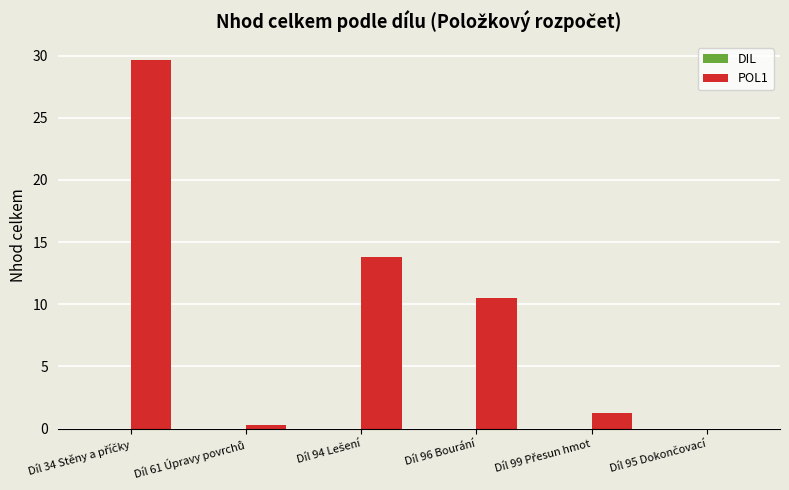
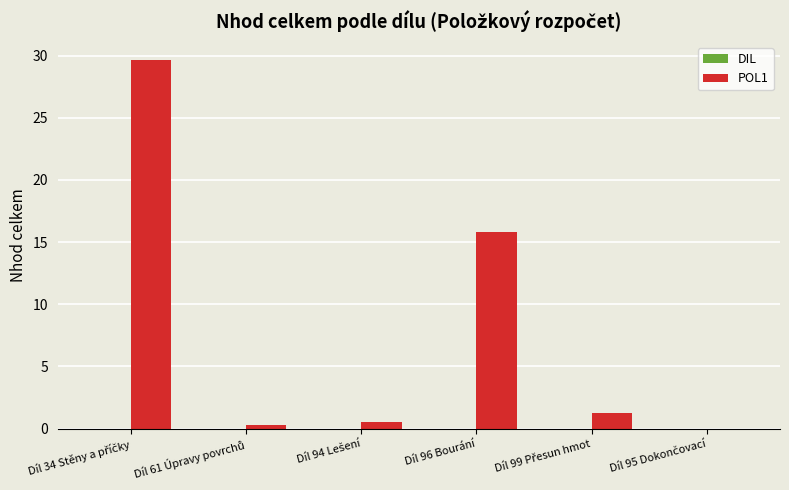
POL1, Díl 94 Lešení: 13.8 -> 0.6
POL1, Díl 96 Bourání: 10.5 -> 15.8
